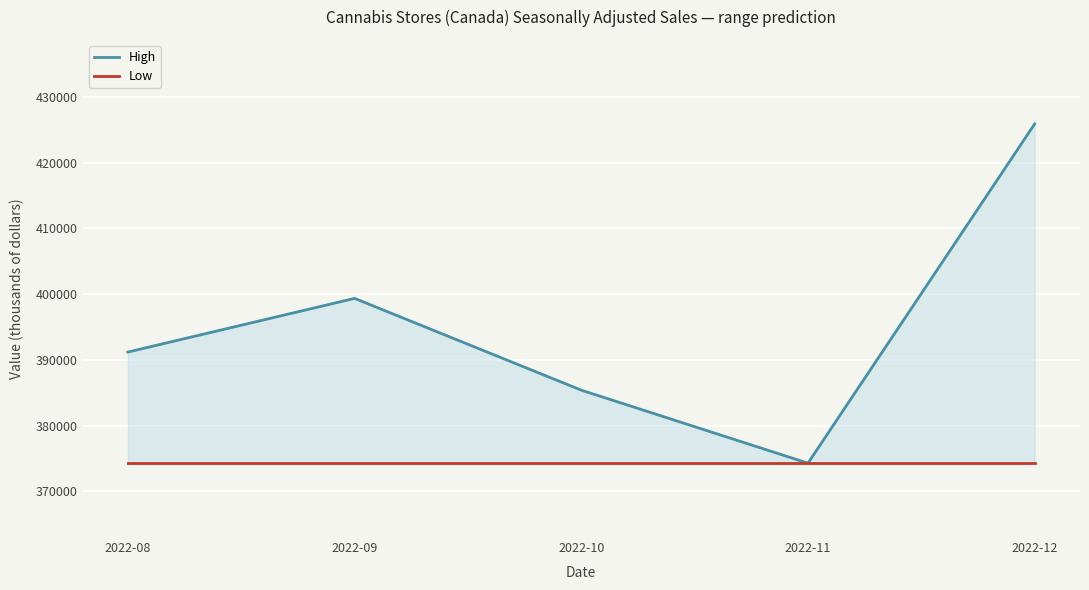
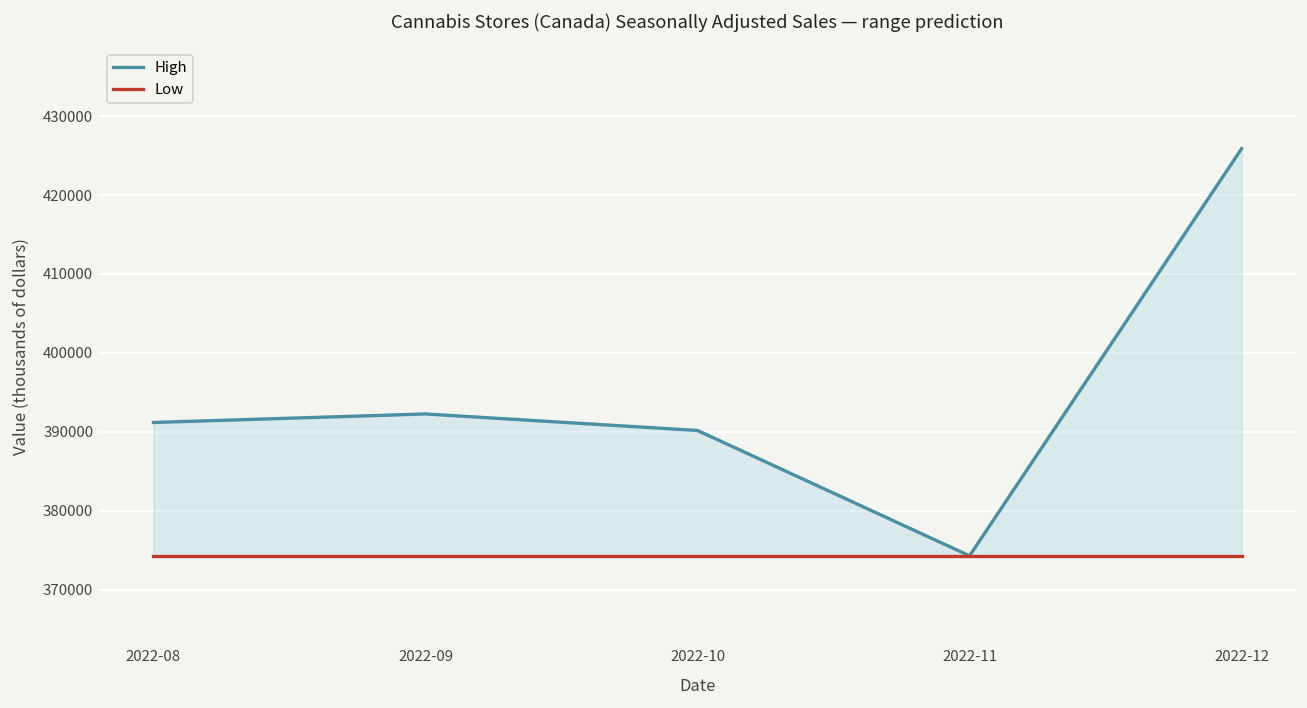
High, 2022-09: 399000 -> 392000
High, 2022-10: 385000 -> 390000
